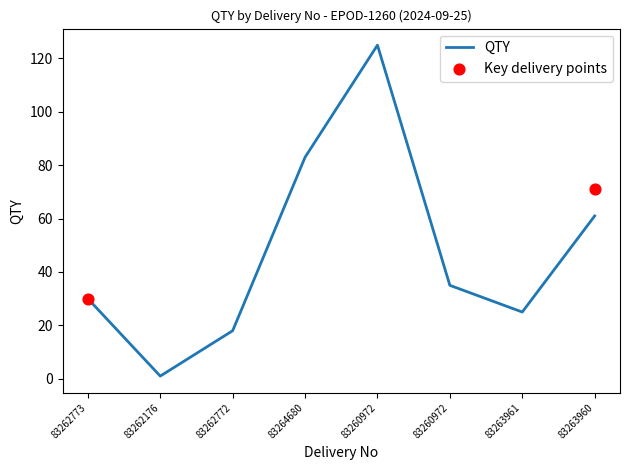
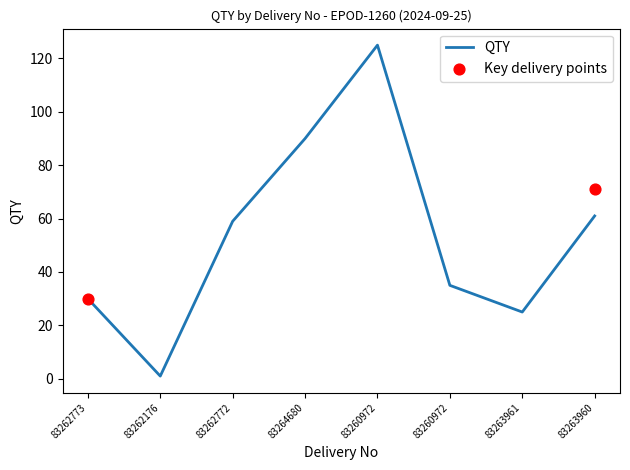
QTY, 83262772: 18 -> 59
QTY, 83264680: 83 -> 90
